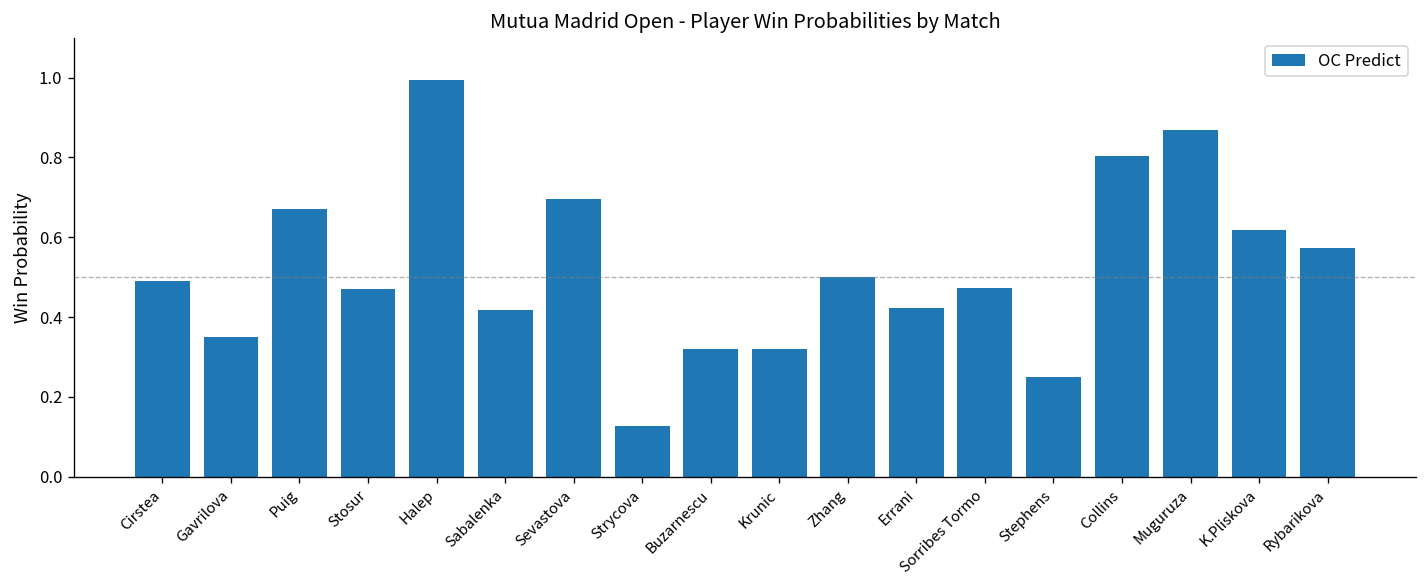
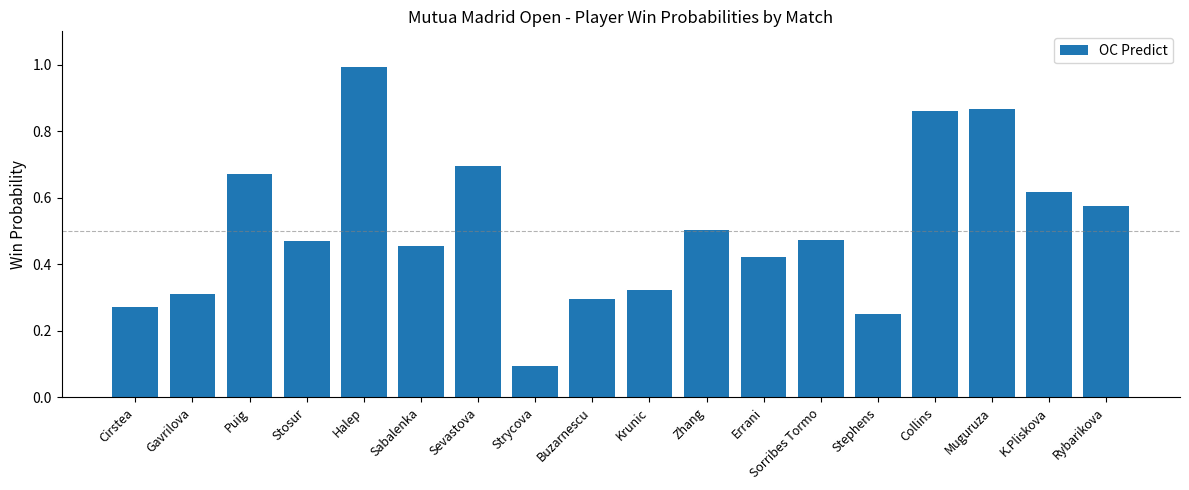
Cirstea: 0.49 -> 0.27
Gavrilova: 0.35 -> 0.31
Sabalenka: 0.42 -> 0.45
Strycova: 0.13 -> 0.09
Buzarnescu: 0.32 -> 0.29
Collins: 0.80 -> 0.86
